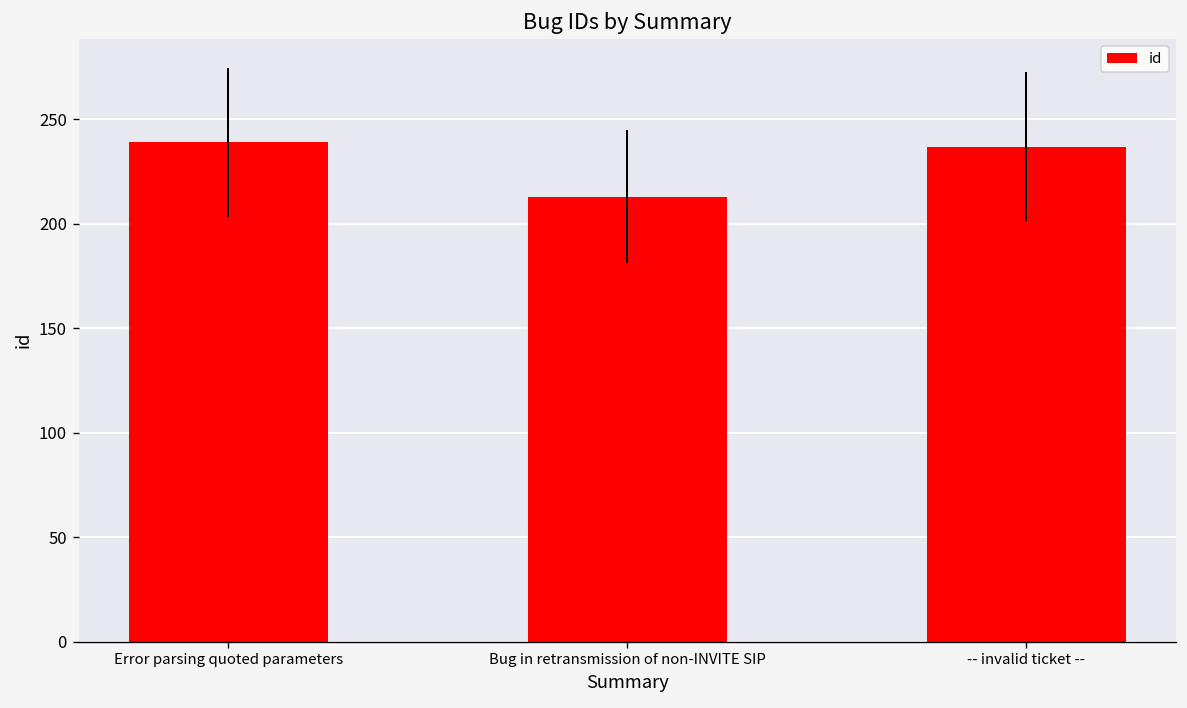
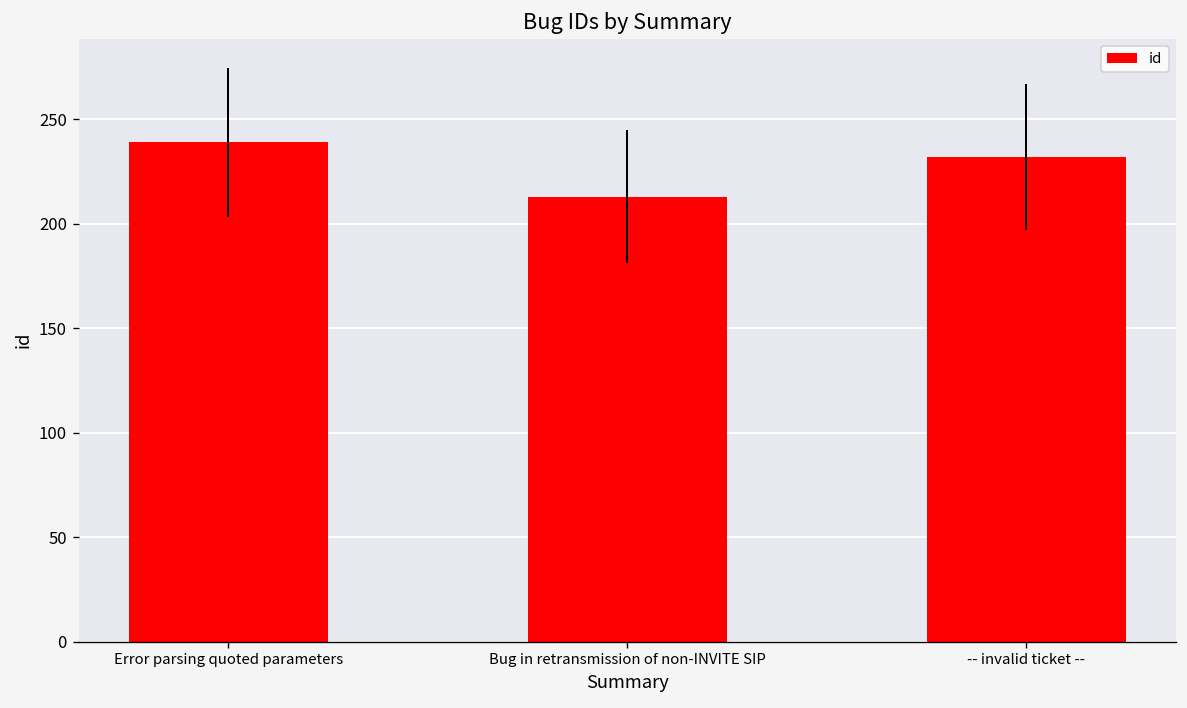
-- invalid ticket --: 237 -> 232
